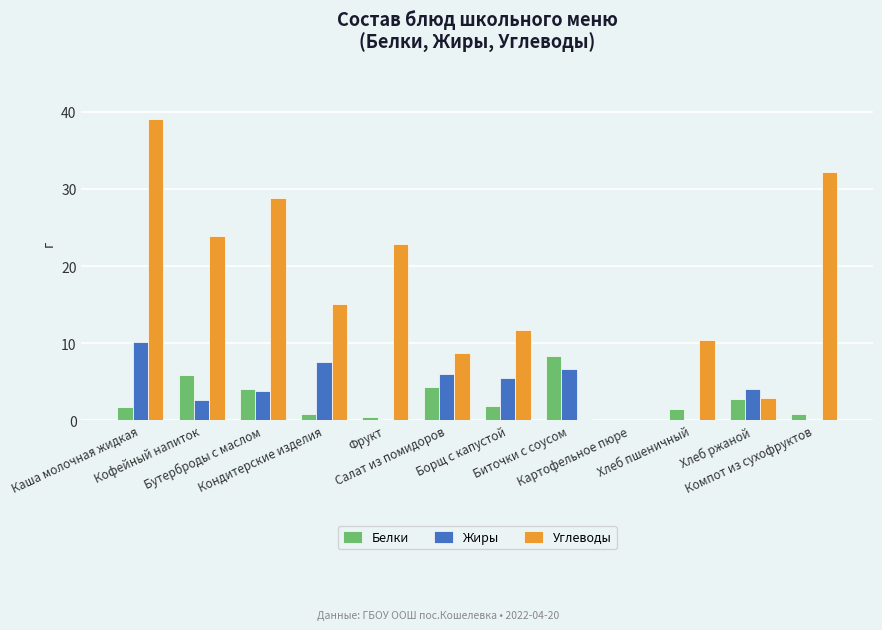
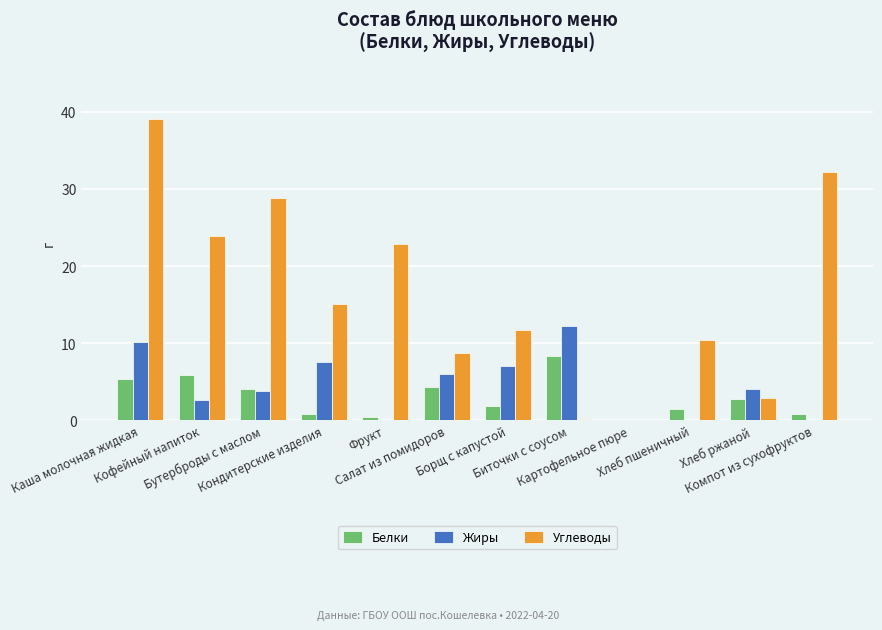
Белки, Каша молочная жидкая: 2 -> 5
Жиры, Борщ с капустой: 6 -> 7
Жиры, Биточки с соусом: 7 -> 12
